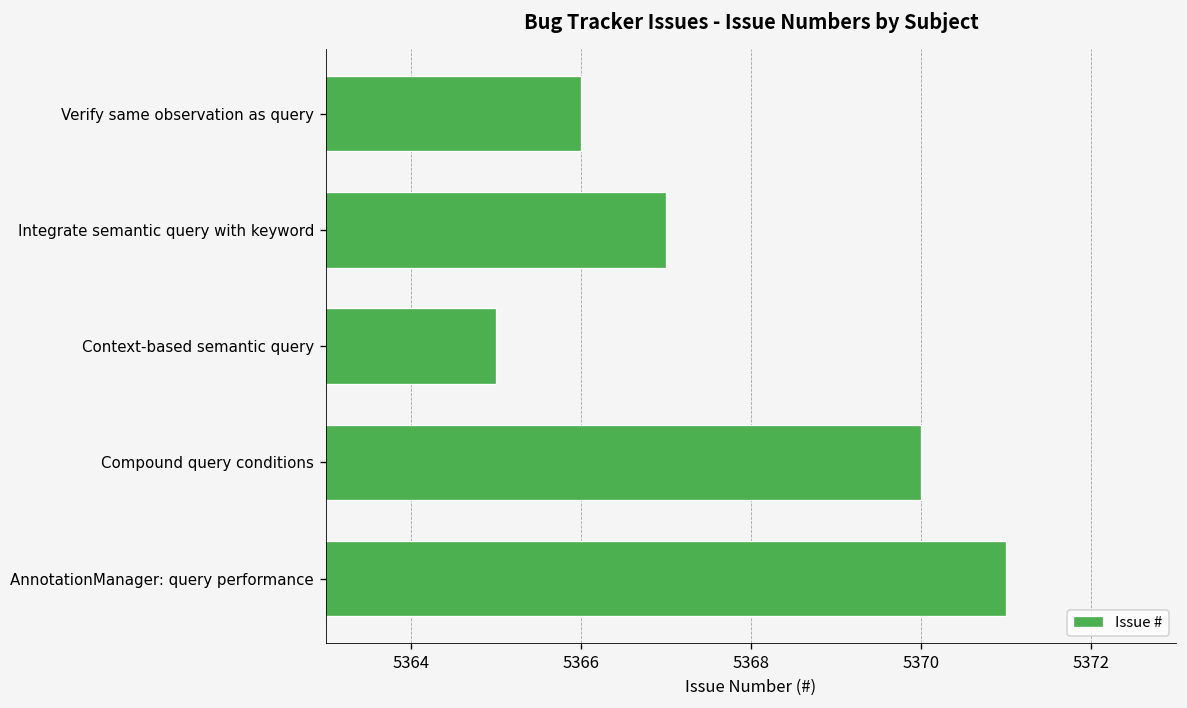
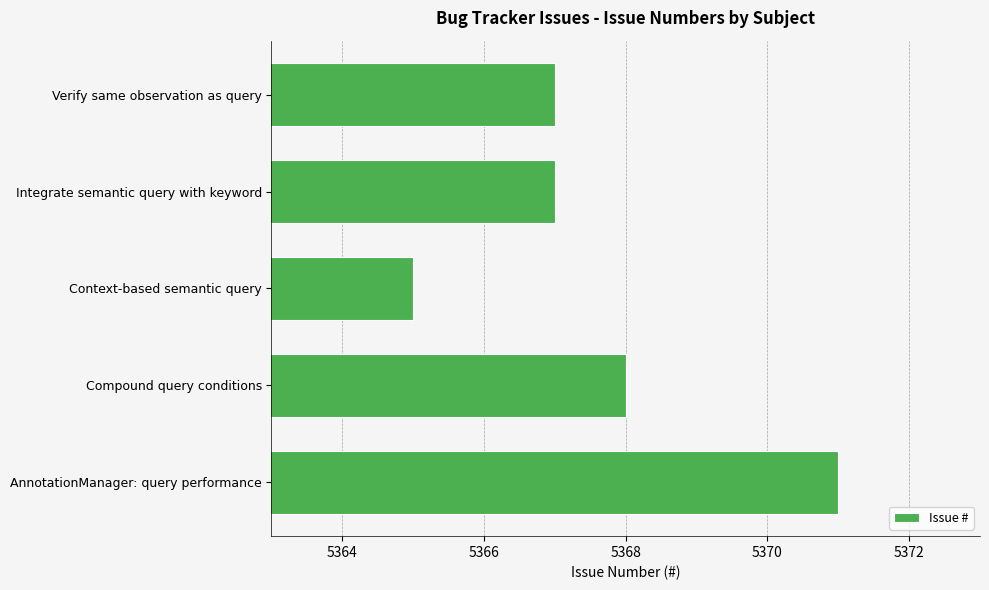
Verify same observation as query: 5366 -> 5367
Compound query conditions: 5370 -> 5368
